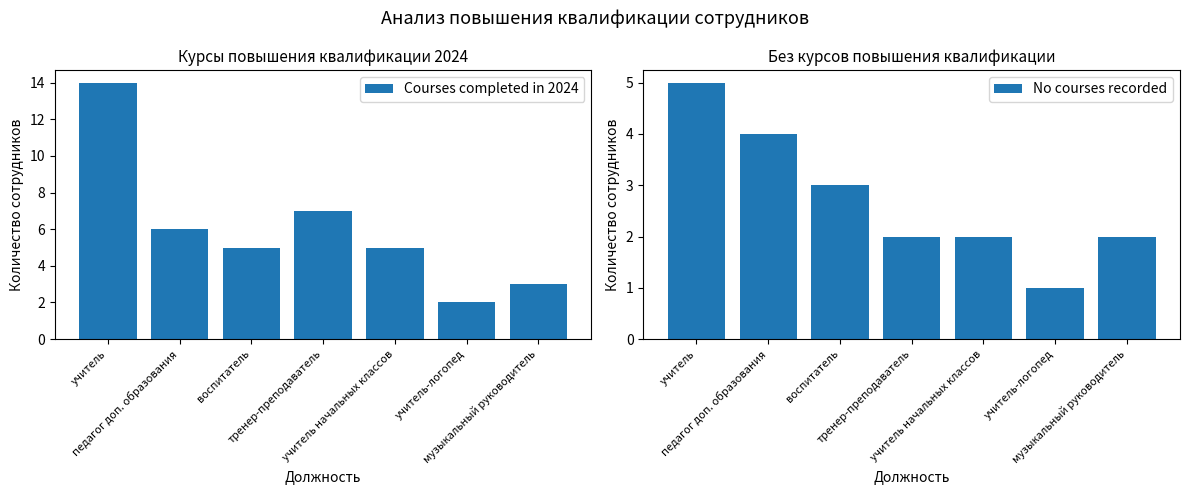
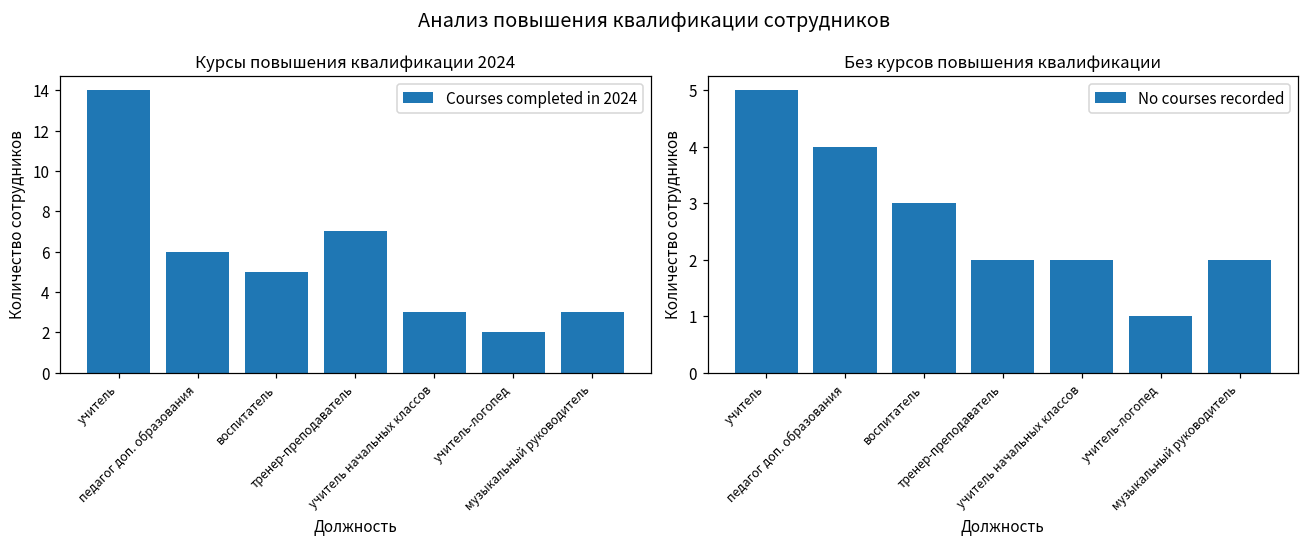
Курсы повышения квалификации 2024, учитель начальных классов: 5 -> 3
